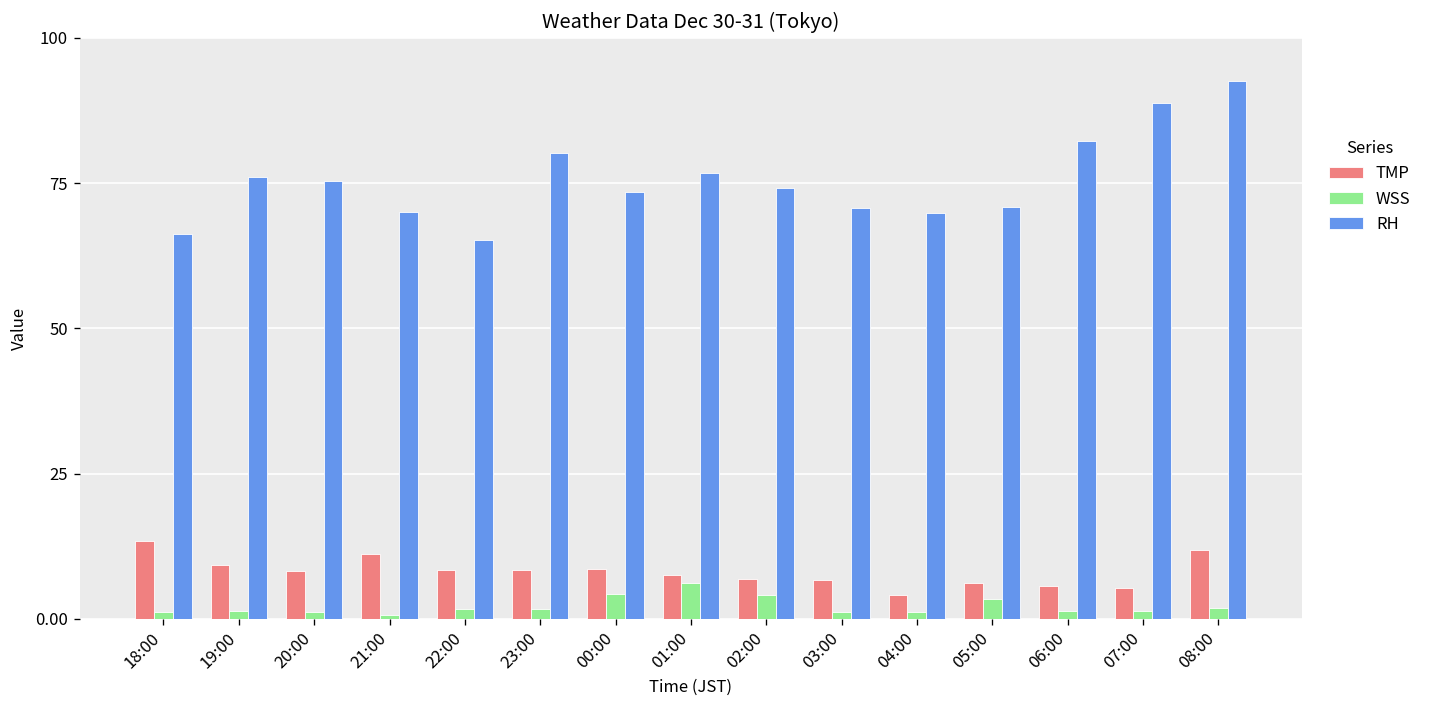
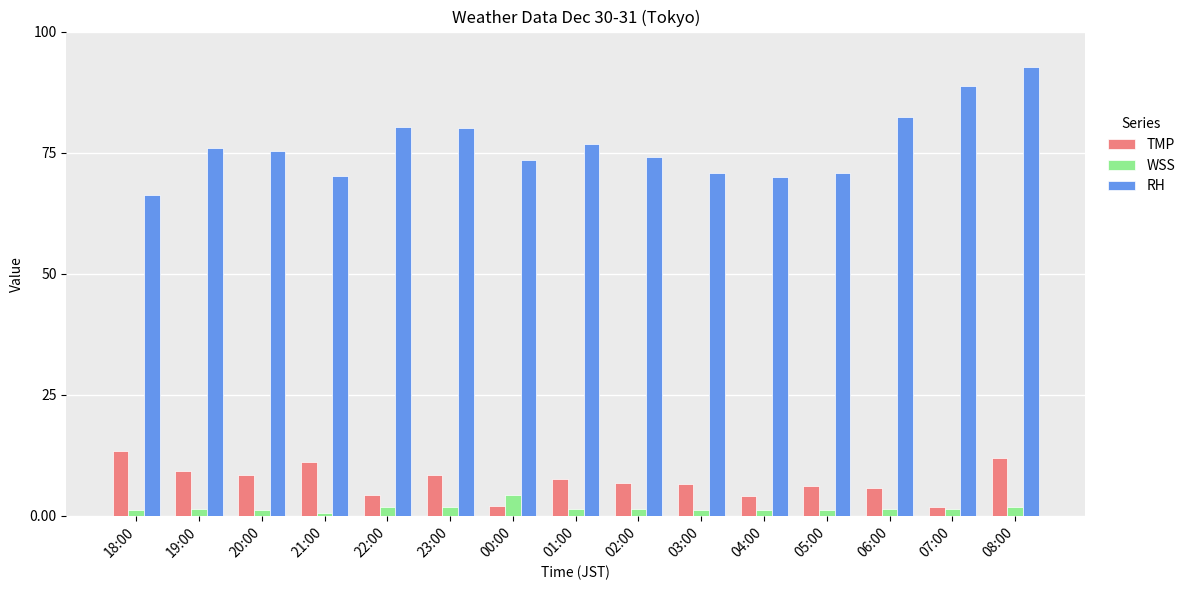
TMP, 22:00: 8 -> 4
RH, 22:00: 65 -> 80
TMP, 00:00: 9 -> 2
WSS, 01:00: 6 -> 1
WSS, 02:00: 4 -> 1
WSS, 05:00: 3 -> 1
TMP, 07:00: 5 -> 2
